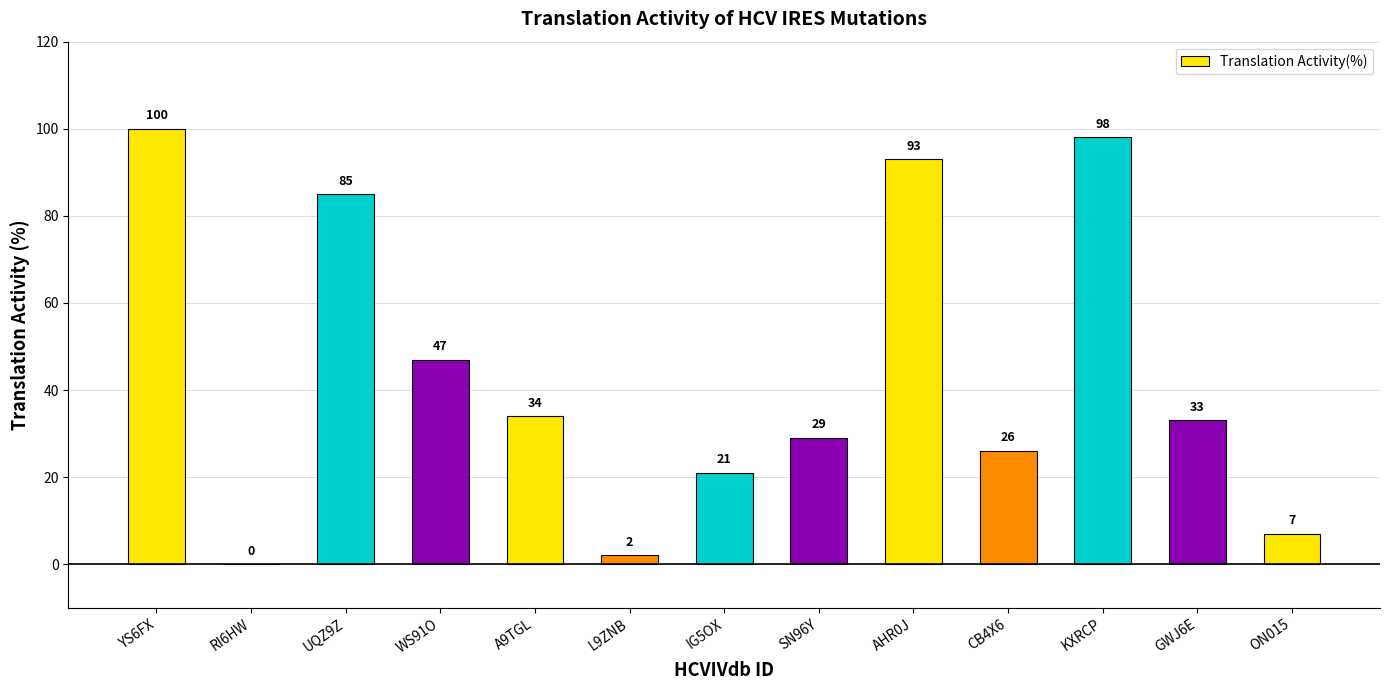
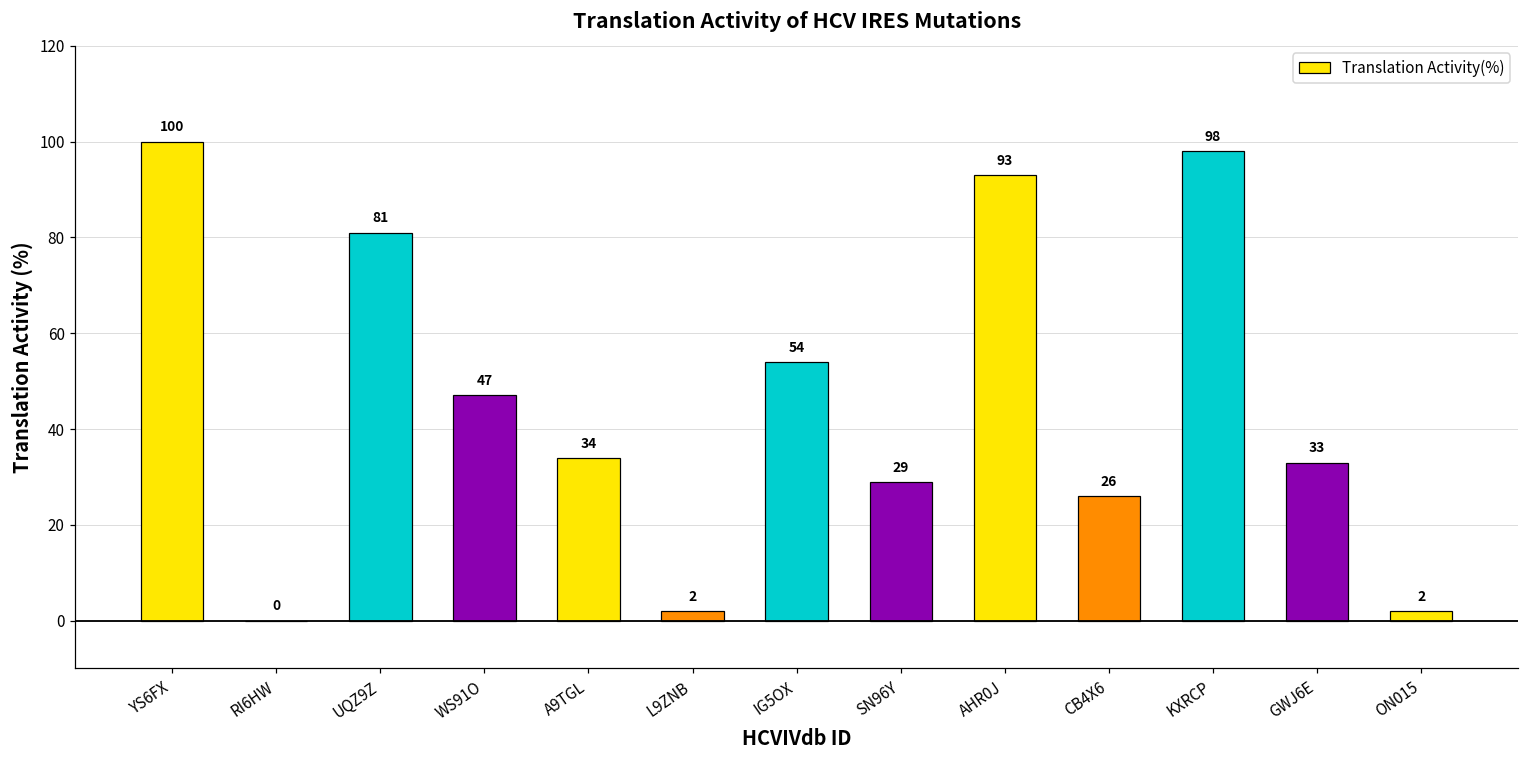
UQZ9Z: 85 -> 81
IG5OX: 21 -> 54
ON015: 7 -> 2
